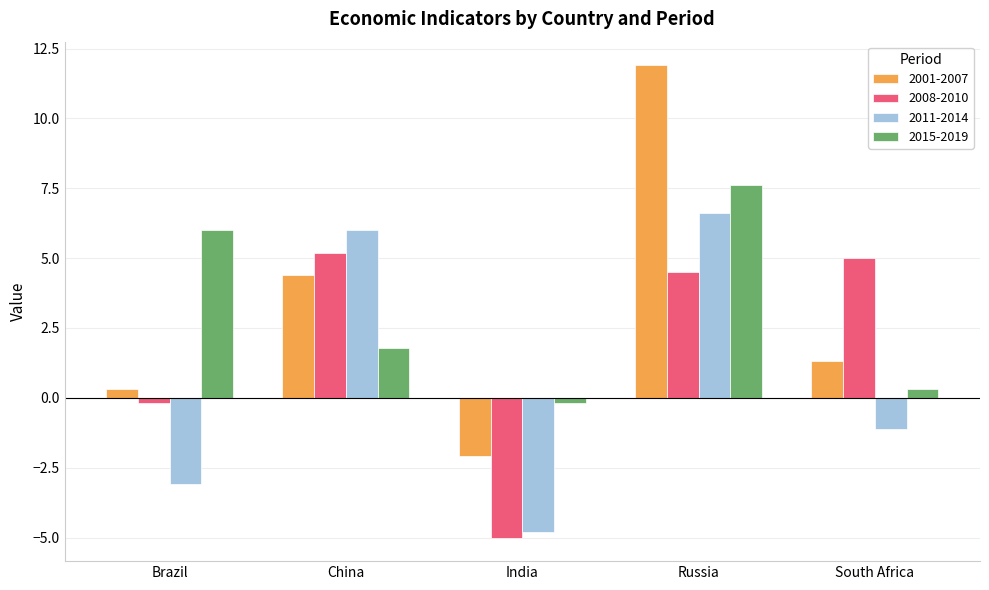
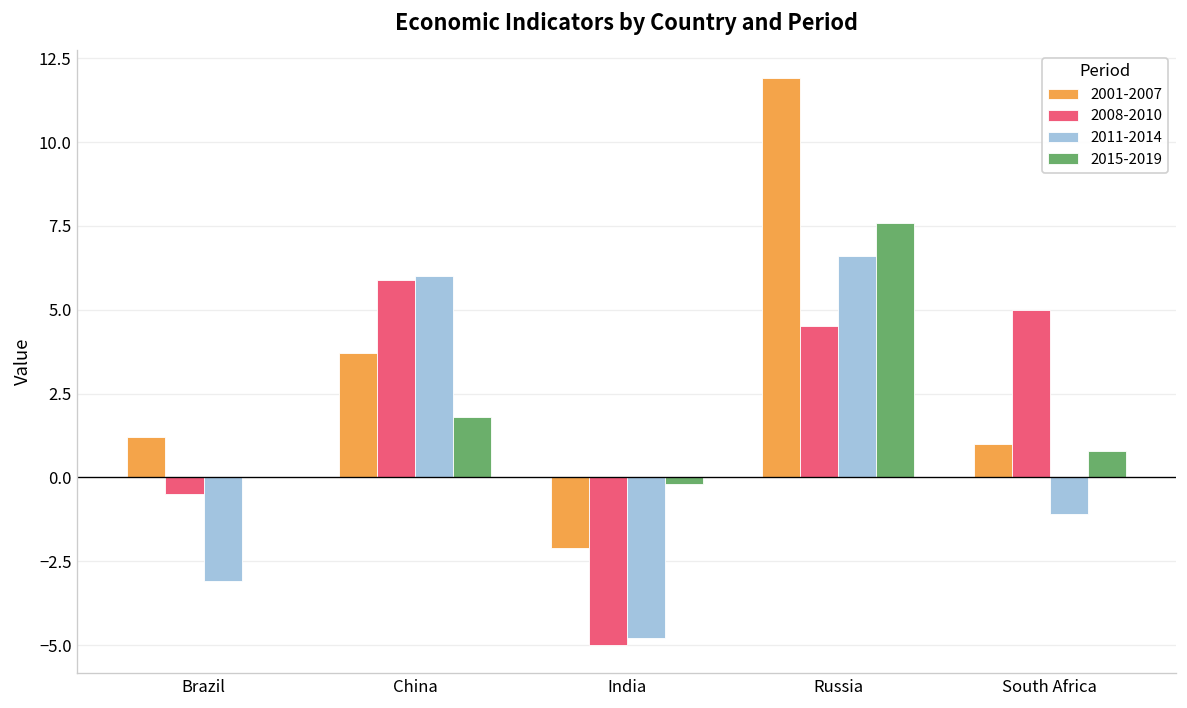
2001-2007, Brazil: 0.3 -> 1.2
2008-2010, Brazil: -0.2 -> -0.5
2015-2019, Brazil: 6 -> 0
2001-2007, China: 4.4 -> 3.7
2008-2010, China: 5.2 -> 5.9
2001-2007, South Africa: 1.3 -> 1.0
2015-2019, South Africa: 0.3 -> 0.8
